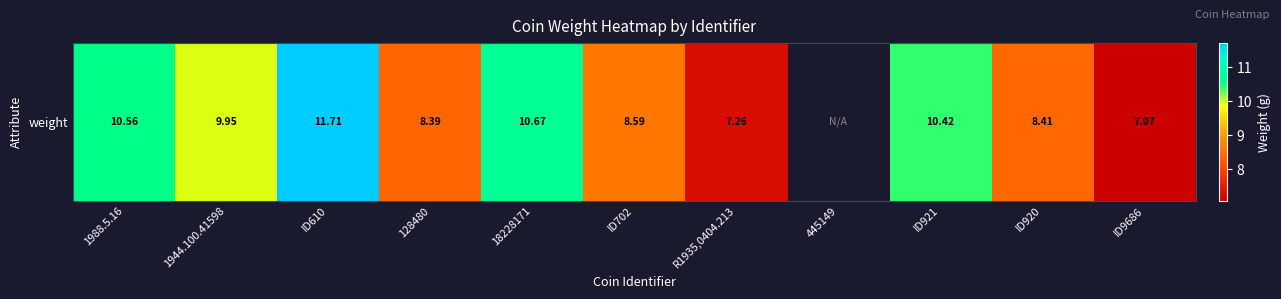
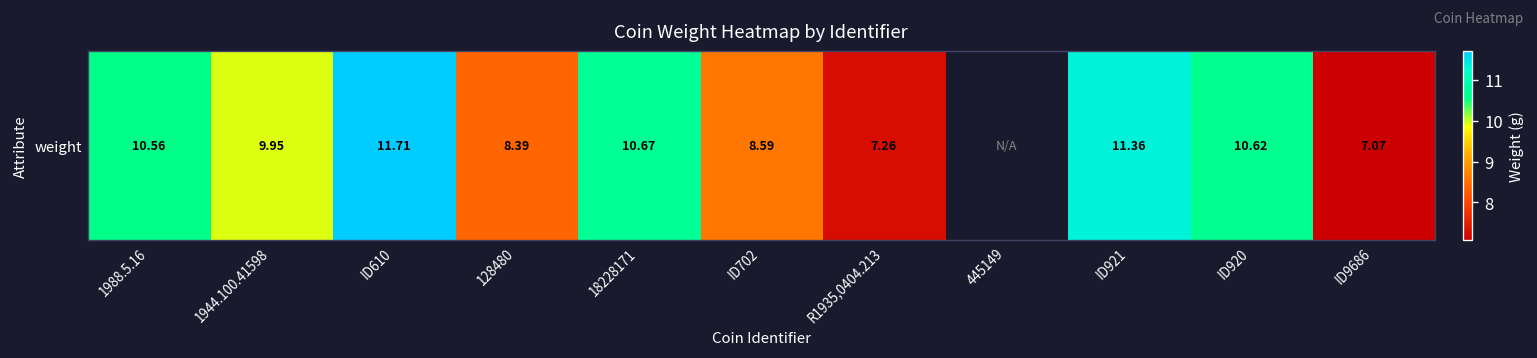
weight, ID921: 10.42 -> 11.36
weight, ID920: 8.41 -> 10.62
